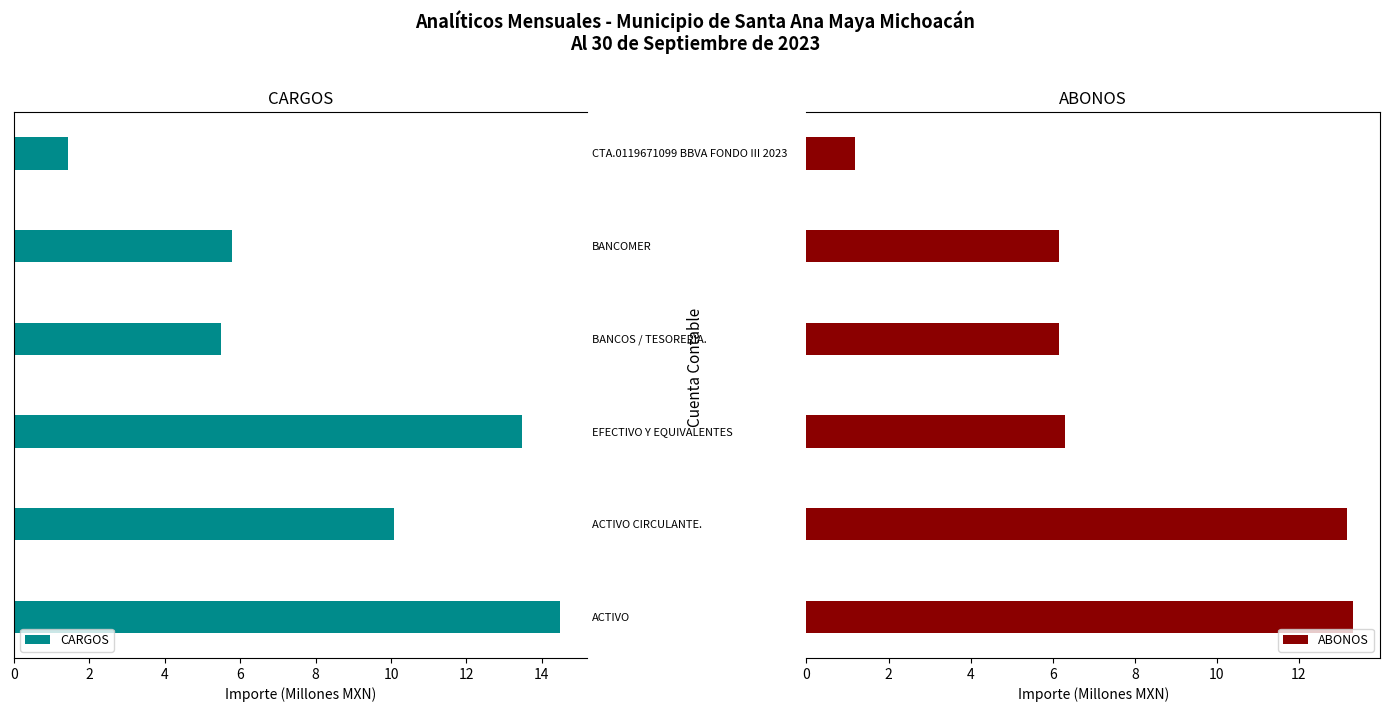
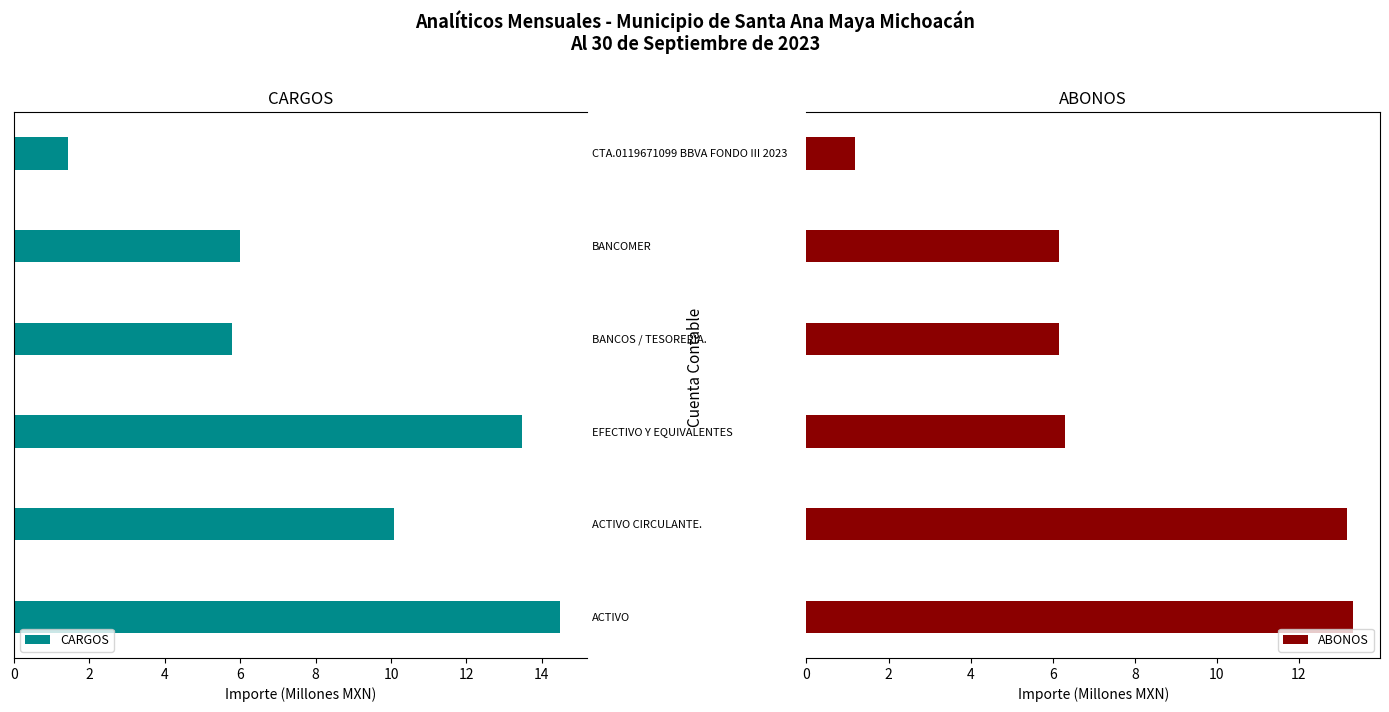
CARGOS, BANCOMER: 5.8 -> 6.0
CARGOS, BANCOS / TESORERIA.: 5.5 -> 5.8
